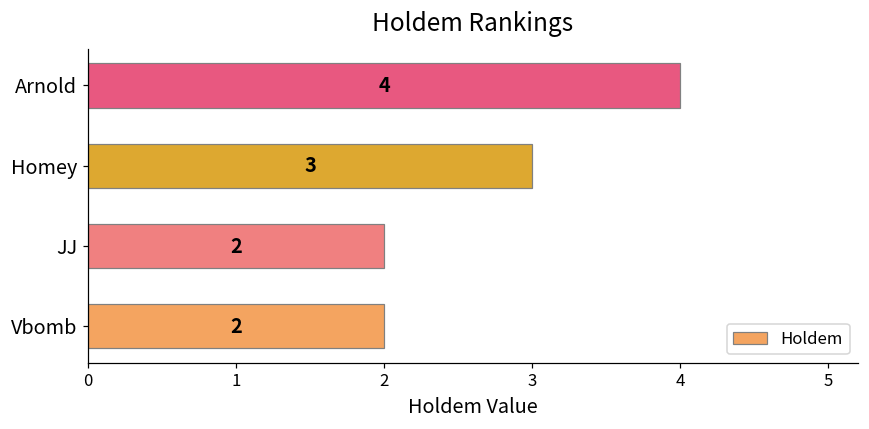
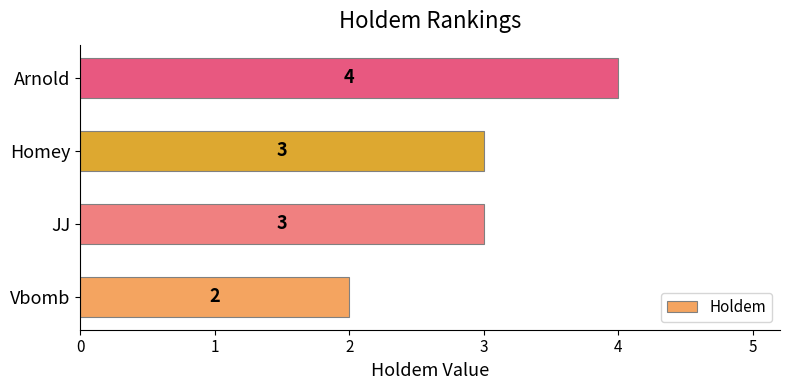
JJ: 2 -> 3
